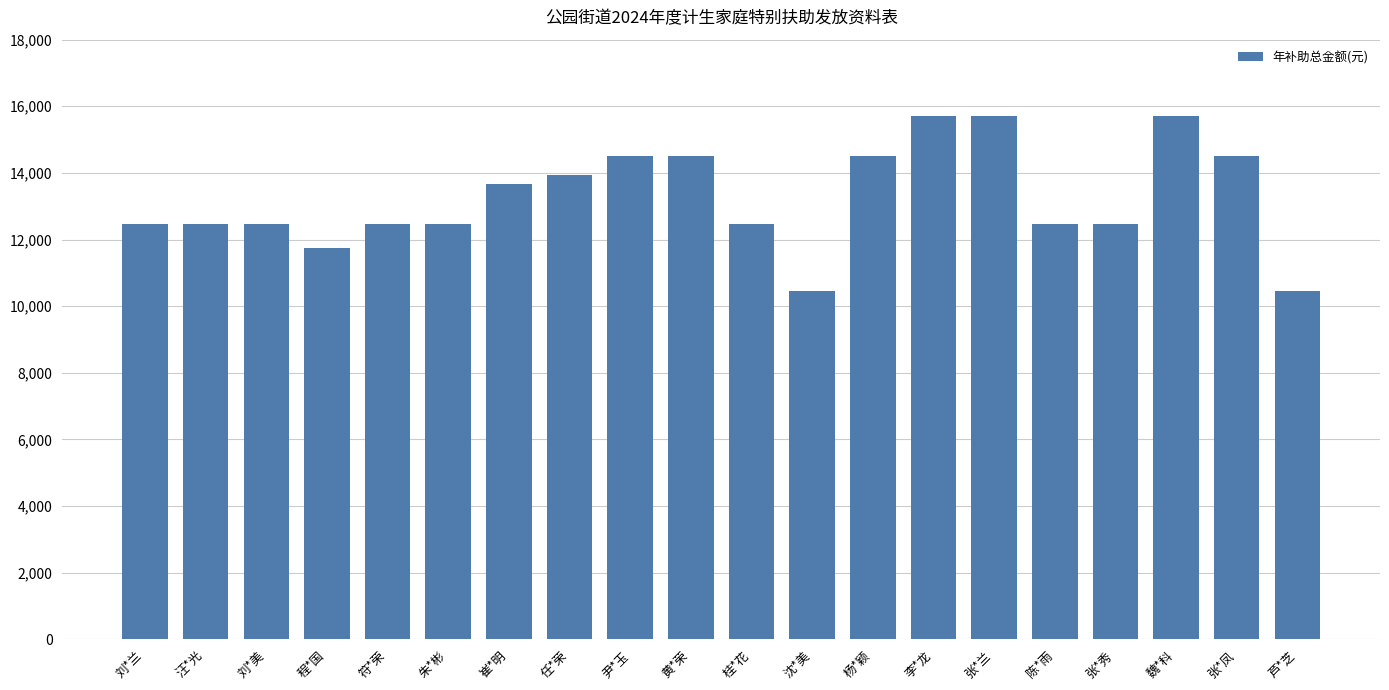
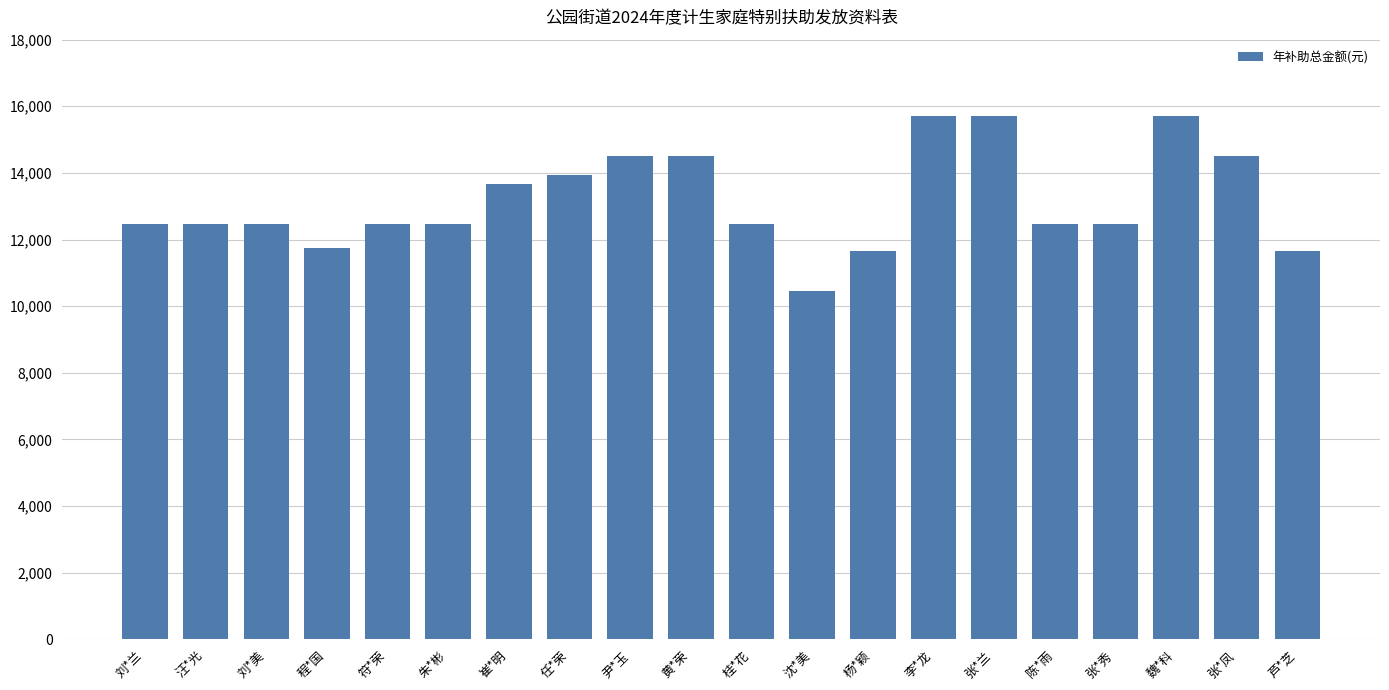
杨*颖: 14,500 -> 11,700
芦*芝: 10,400 -> 11,700
